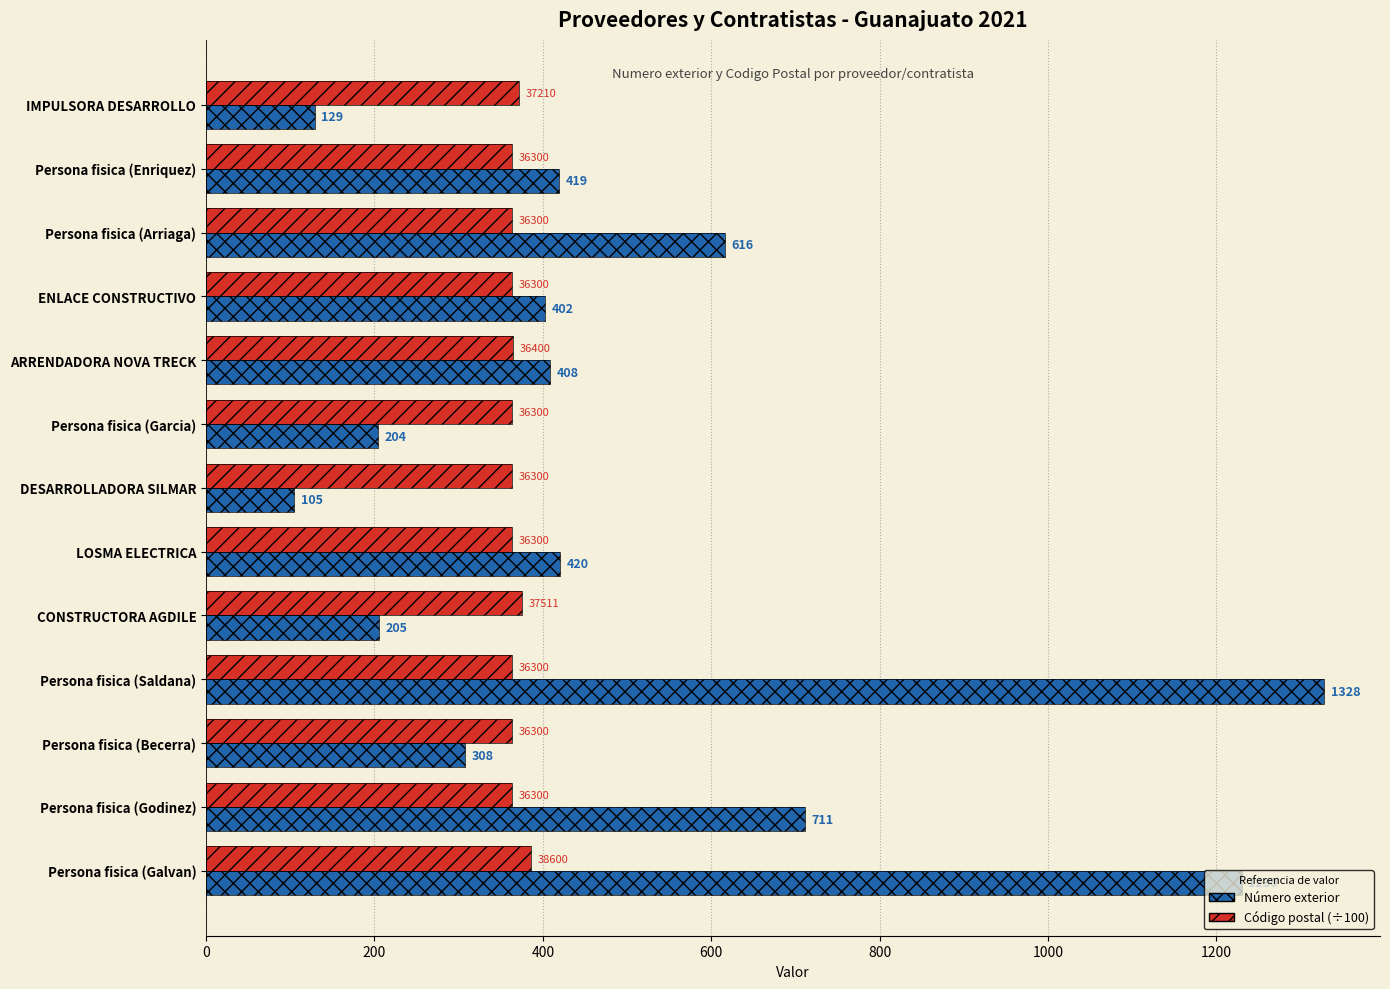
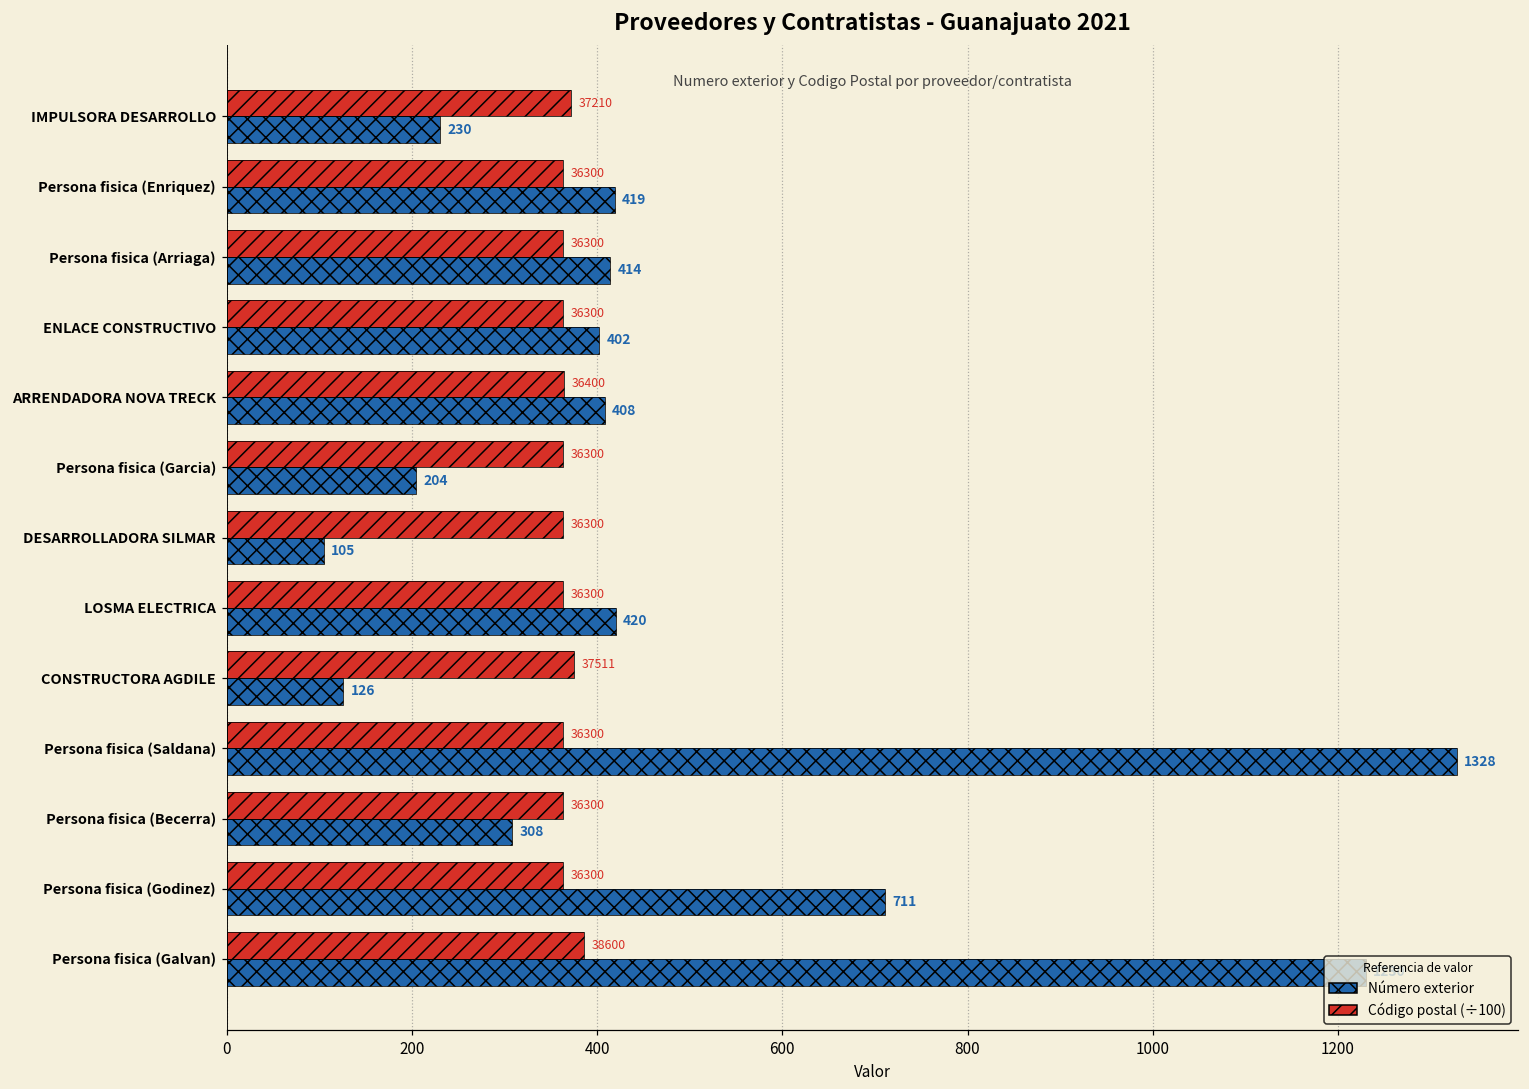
Número exterior, IMPULSORA DESARROLLO: 129 -> 230
Número exterior, Persona fisica (Arriaga): 616 -> 414
Número exterior, CONSTRUCTORA AGDILE: 205 -> 126
